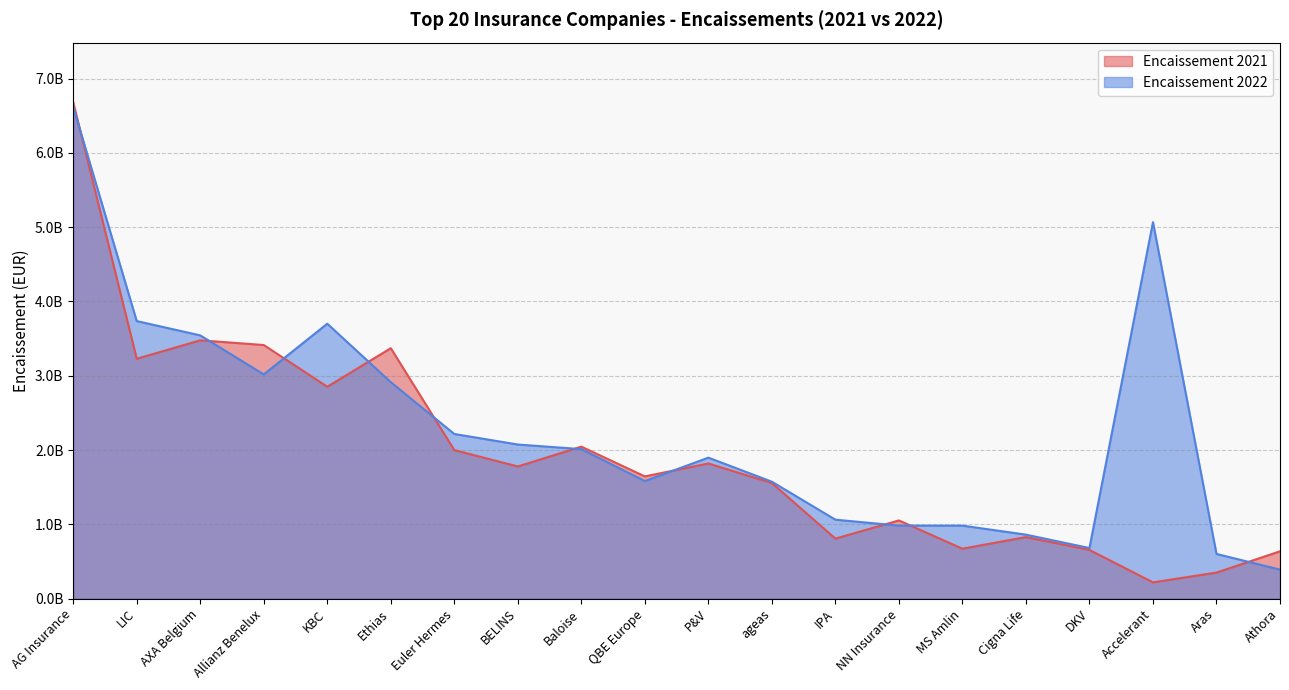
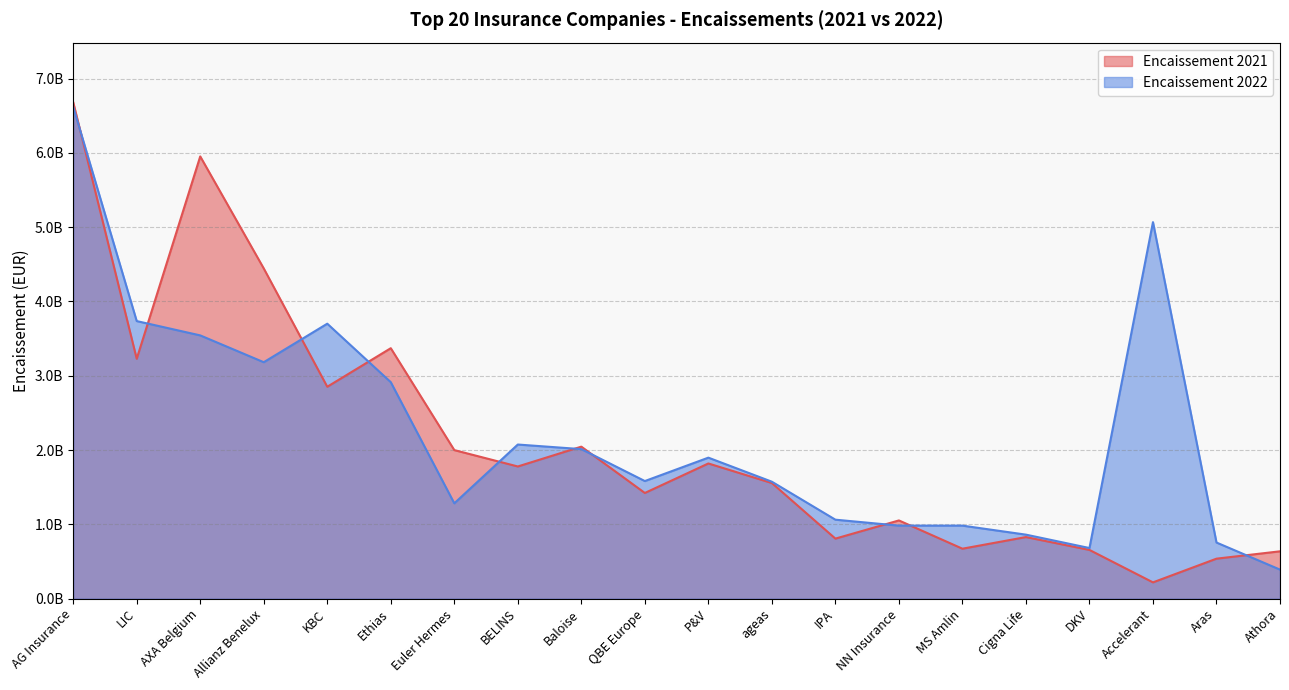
Encaissement 2021, AXA Belgium: 3500000000 -> 6000000000
Encaissement 2021, Allianz Benelux: 3400000000 -> 4400000000
Encaissement 2022, Allianz Benelux: 3000000000 -> 3200000000
Encaissement 2022, Euler Hermes: 2200000000 -> 1300000000
Encaissement 2021, QBE Europe: 1600000000 -> 1400000000
Encaissement 2021, Aras: 400000000 -> 500000000
Encaissement 2022, Aras: 600000000 -> 800000000
